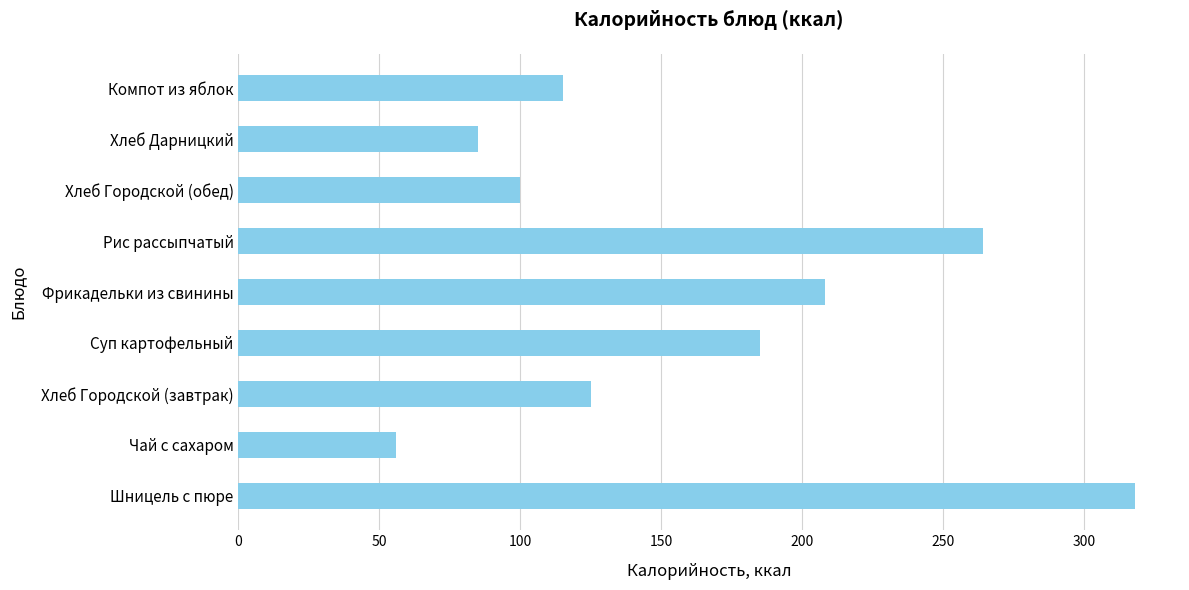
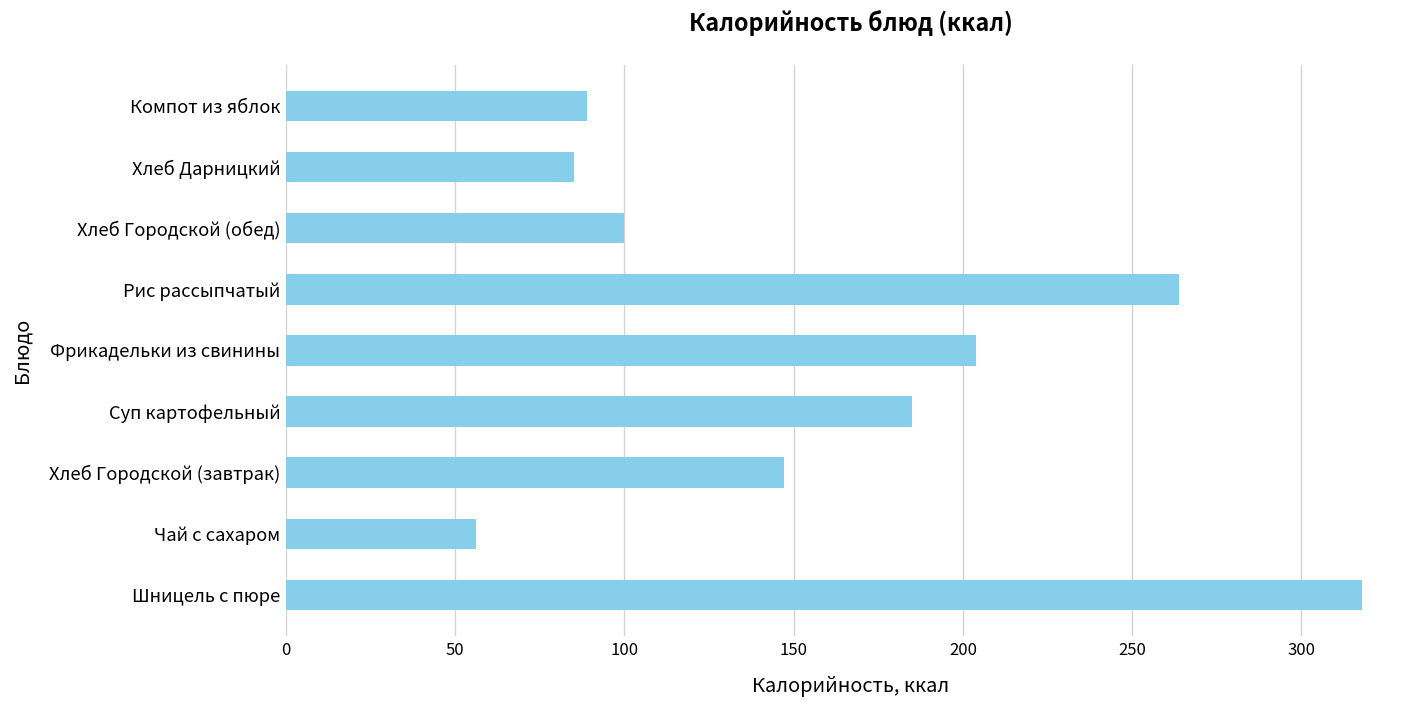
Компот из яблок: 115 -> 89
Фрикадельки из свинины: 208 -> 204
Хлеб Городской (завтрак): 125 -> 147
